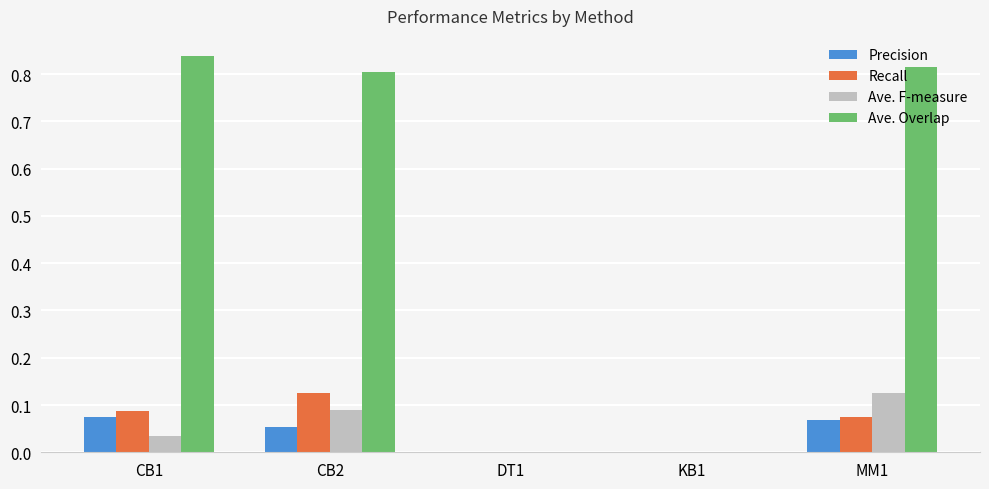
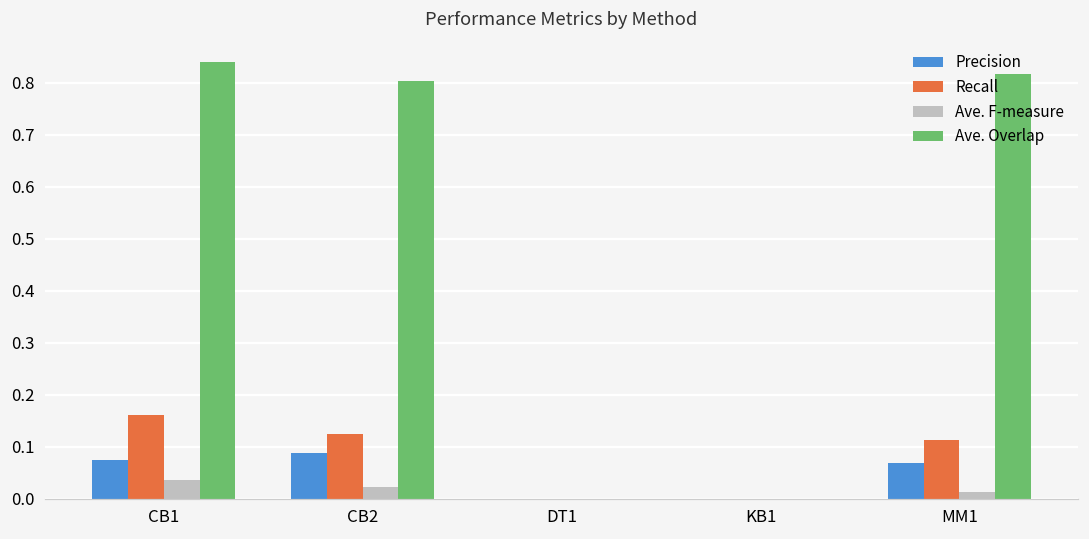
Recall, CB1: 0.09 -> 0.16
Precision, CB2: 0.05 -> 0.09
Ave. F-measure, CB2: 0.09 -> 0.02
Recall, MM1: 0.08 -> 0.11
Ave. F-measure, MM1: 0.13 -> 0.01
